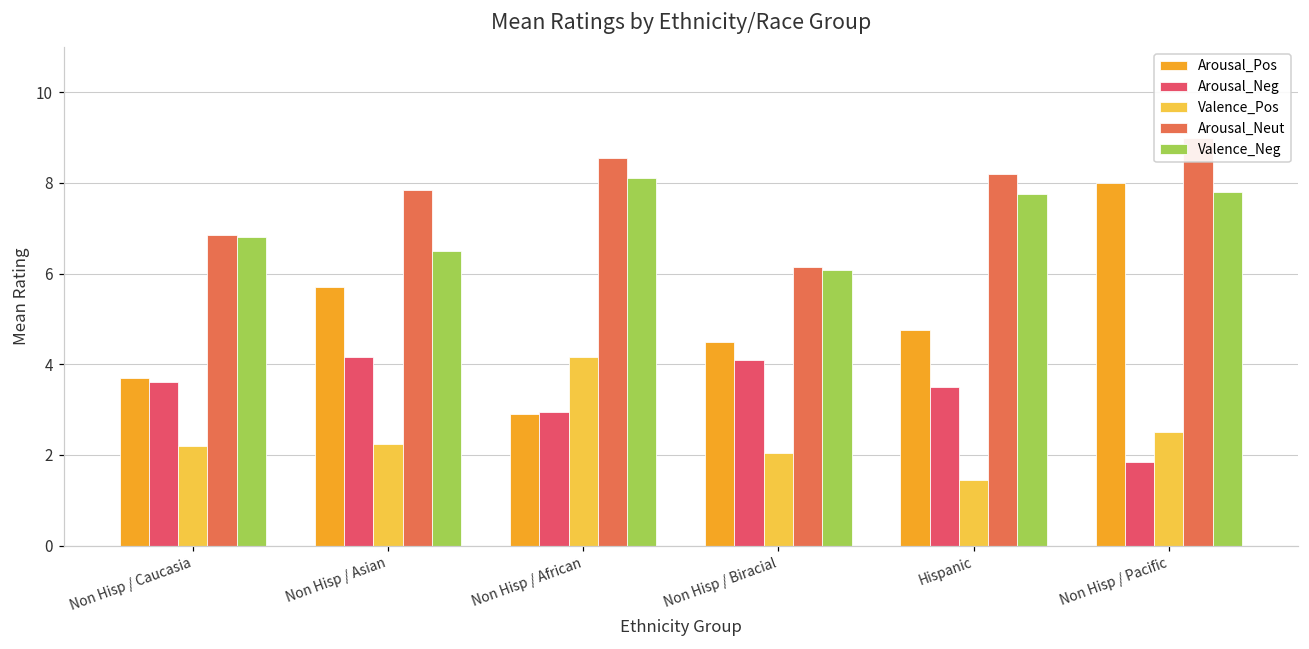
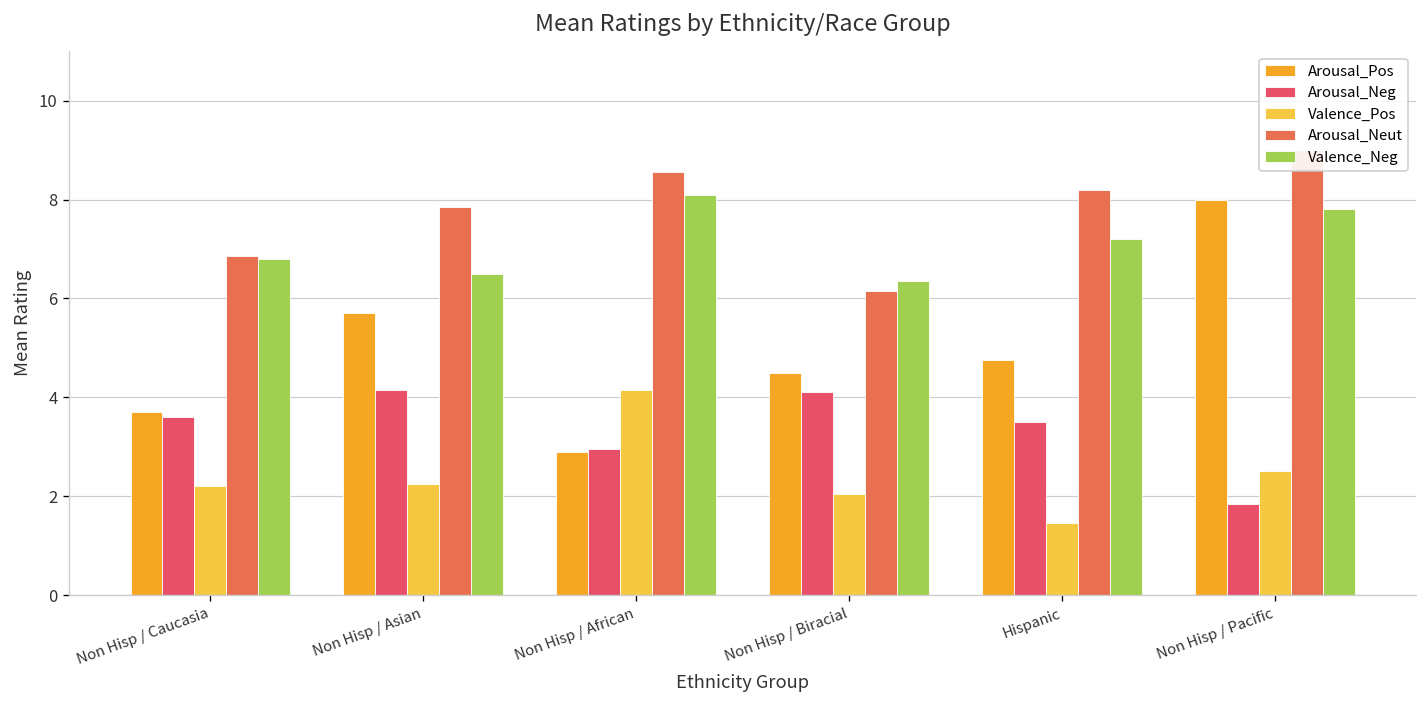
Valence_Neg, Non Hisp / Biracial: 6.1 -> 6.4
Valence_Neg, Hispanic: 7.8 -> 7.2
